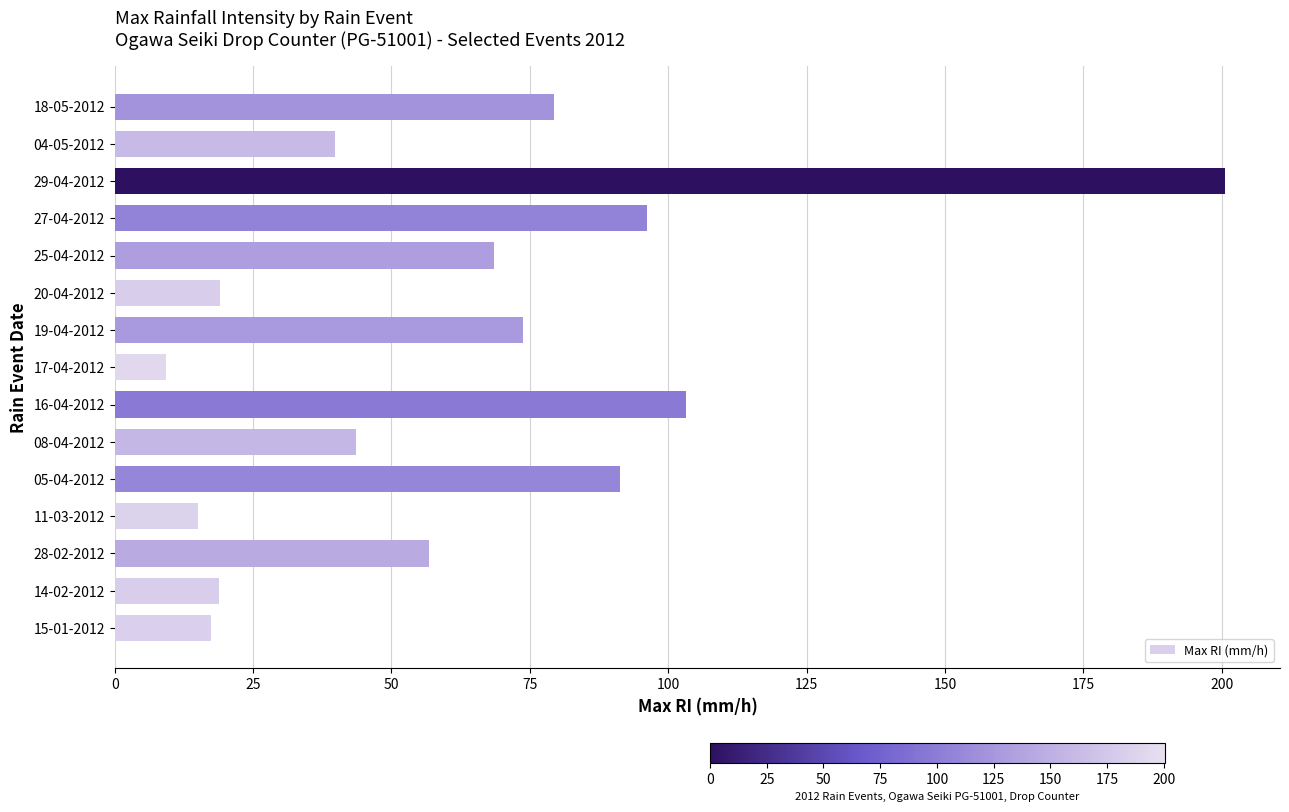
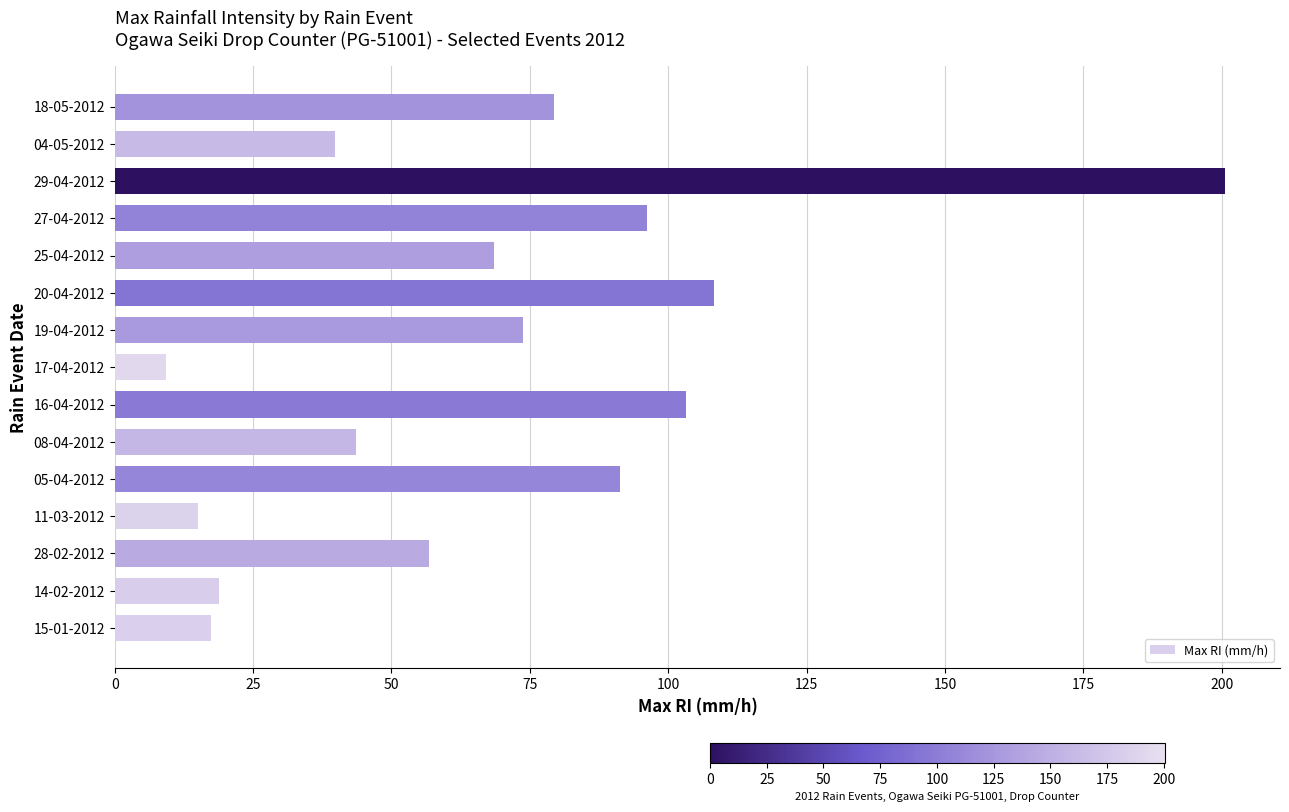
20-04-2012: 19 -> 108
